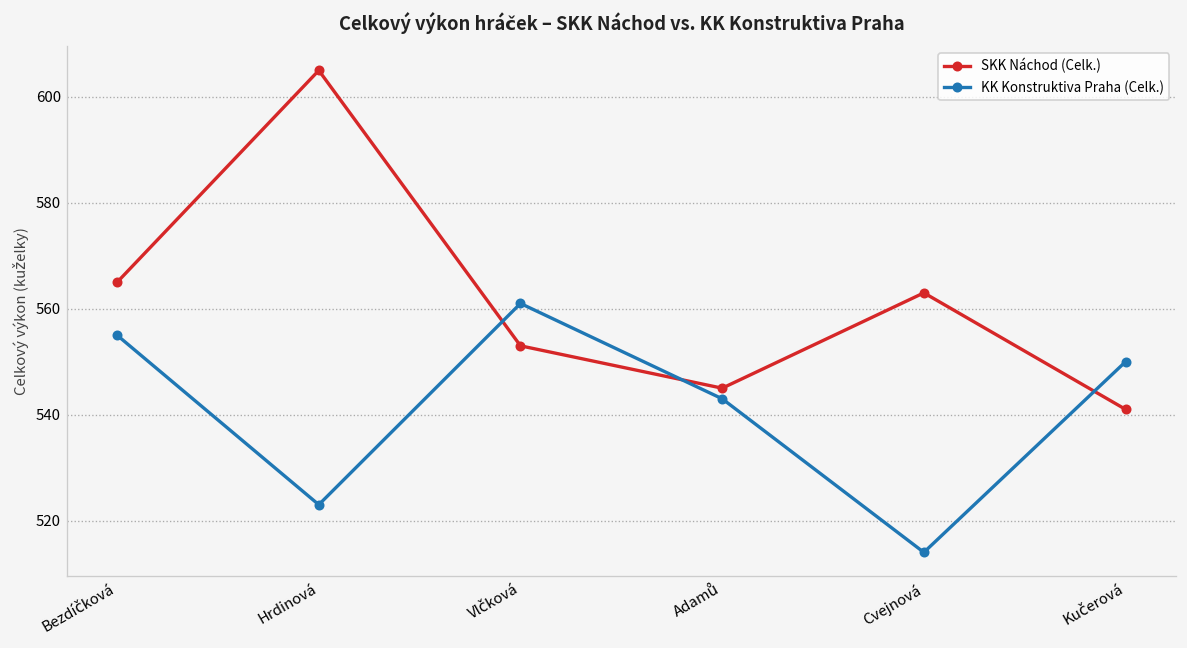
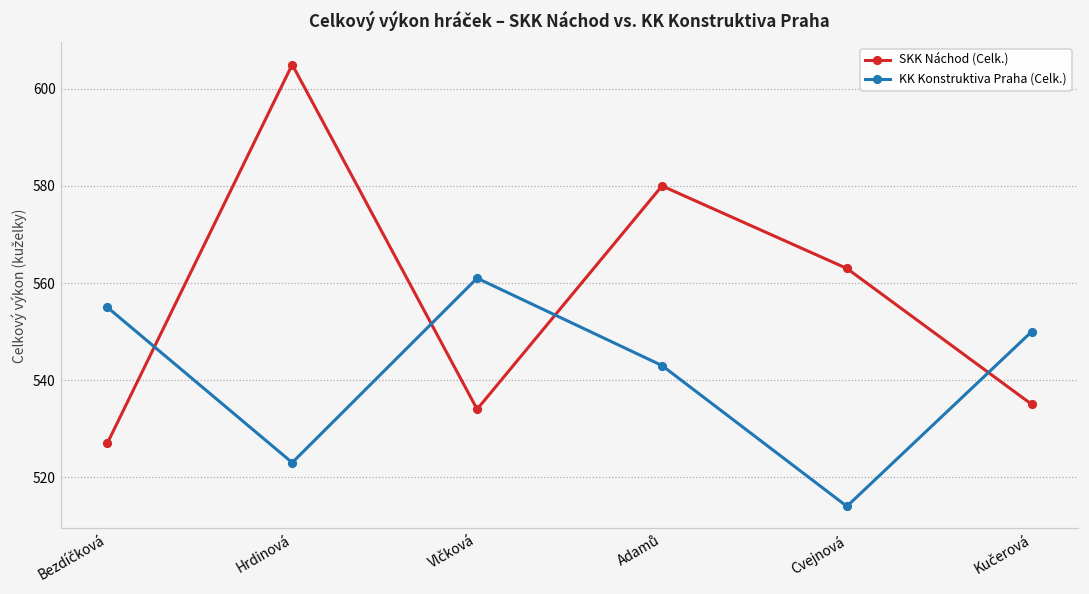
SKK Náchod (Celk.), Bezdíčková: 565 -> 527
SKK Náchod (Celk.), Vlčková: 553 -> 534
SKK Náchod (Celk.), Adamů: 545 -> 580
SKK Náchod (Celk.), Kučerová: 541 -> 535
